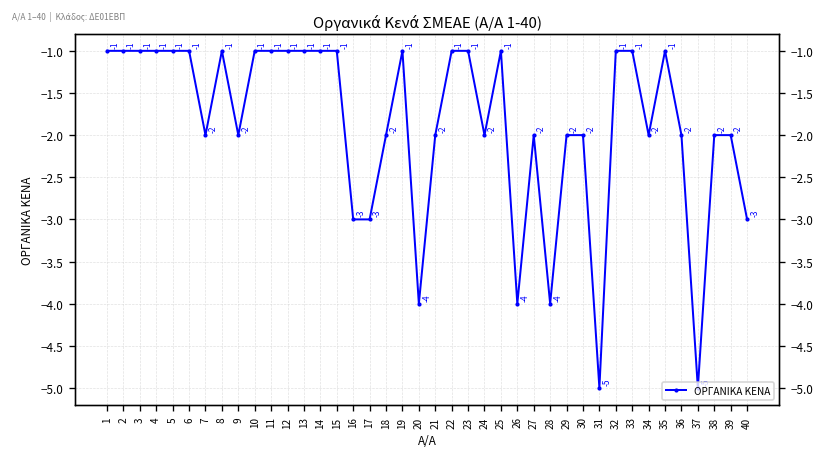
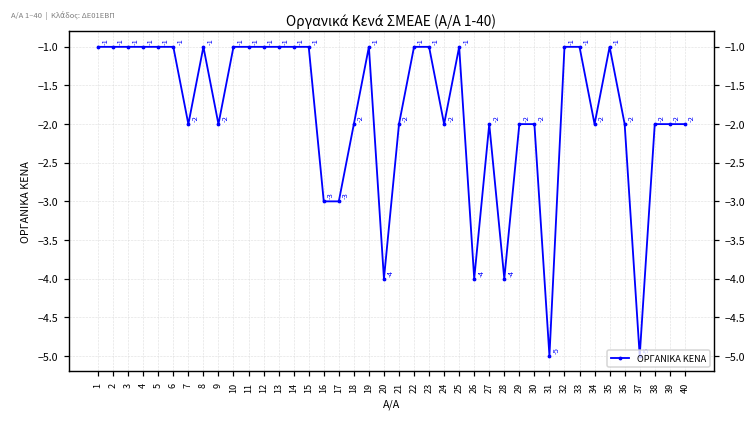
40: -3 -> -2
